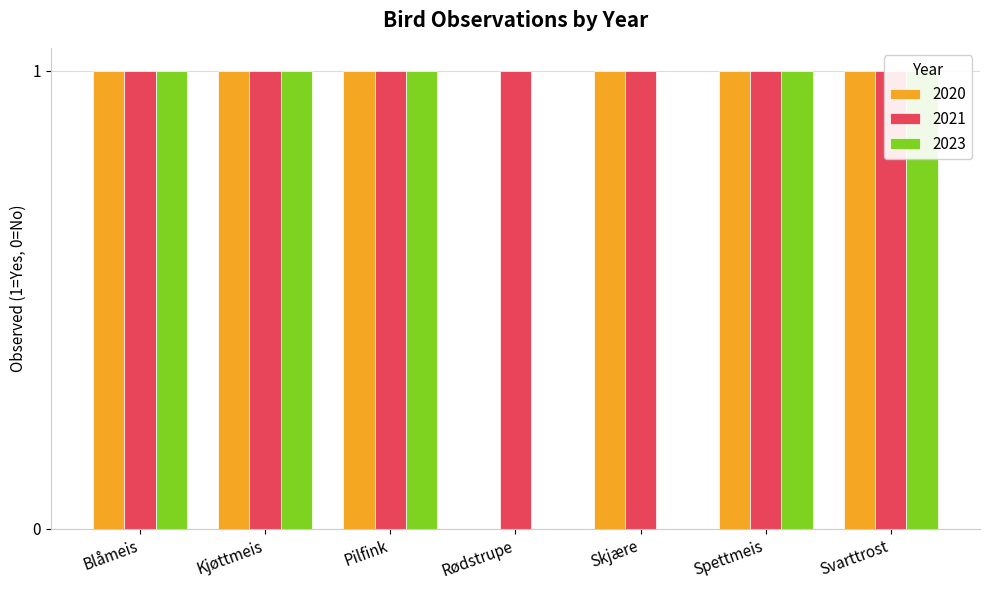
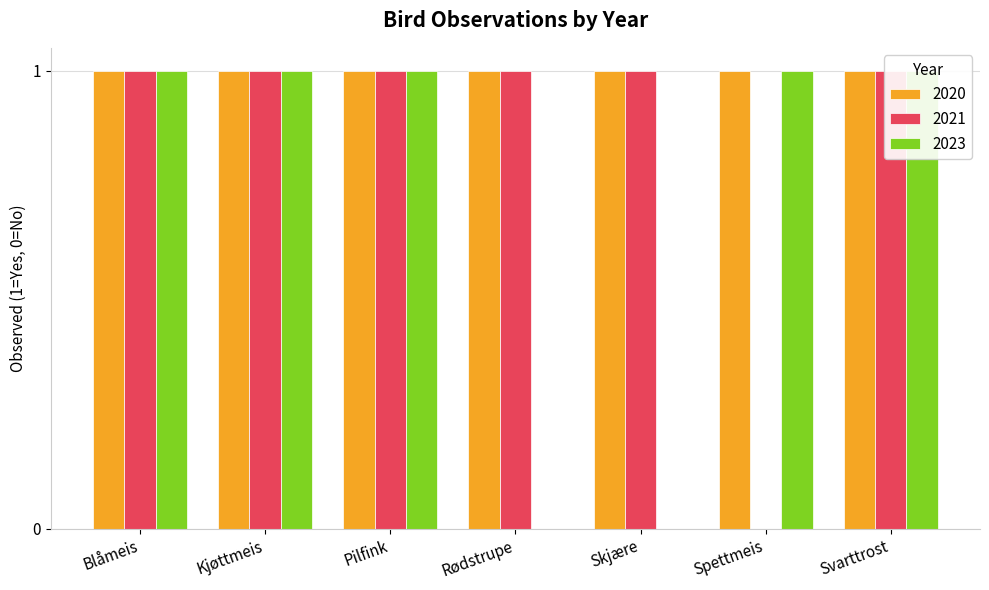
2020, Rødstrupe: 0 -> 1
2021, Spettmeis: 1 -> 0
